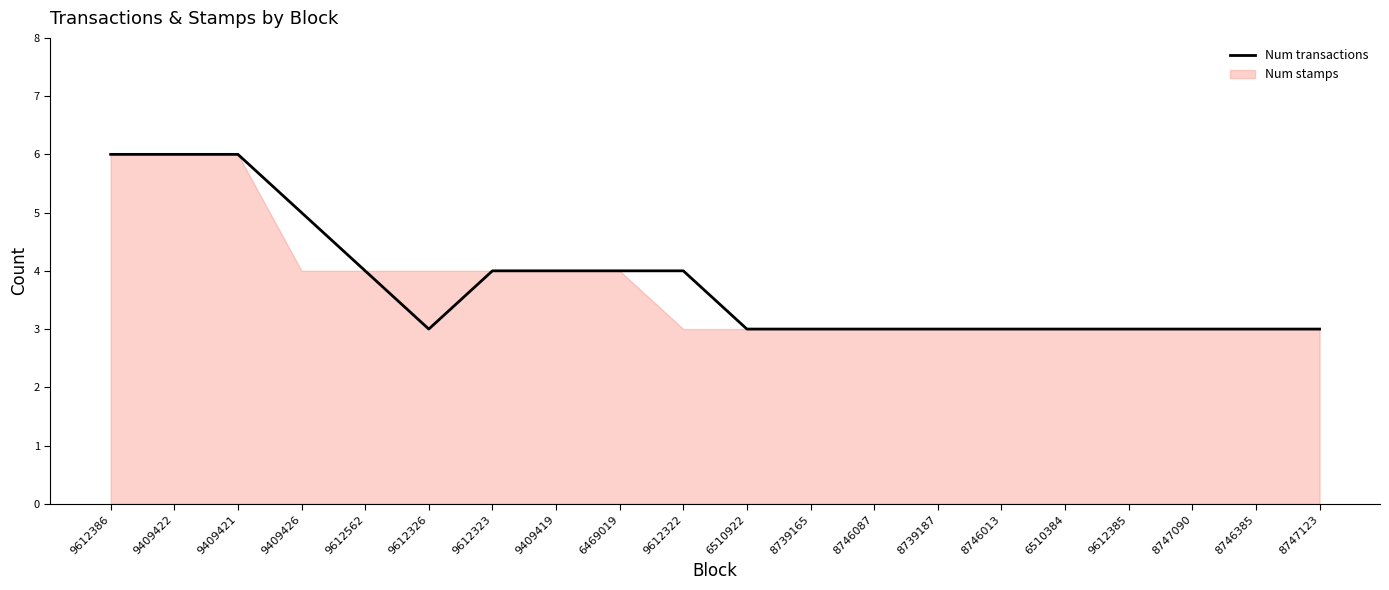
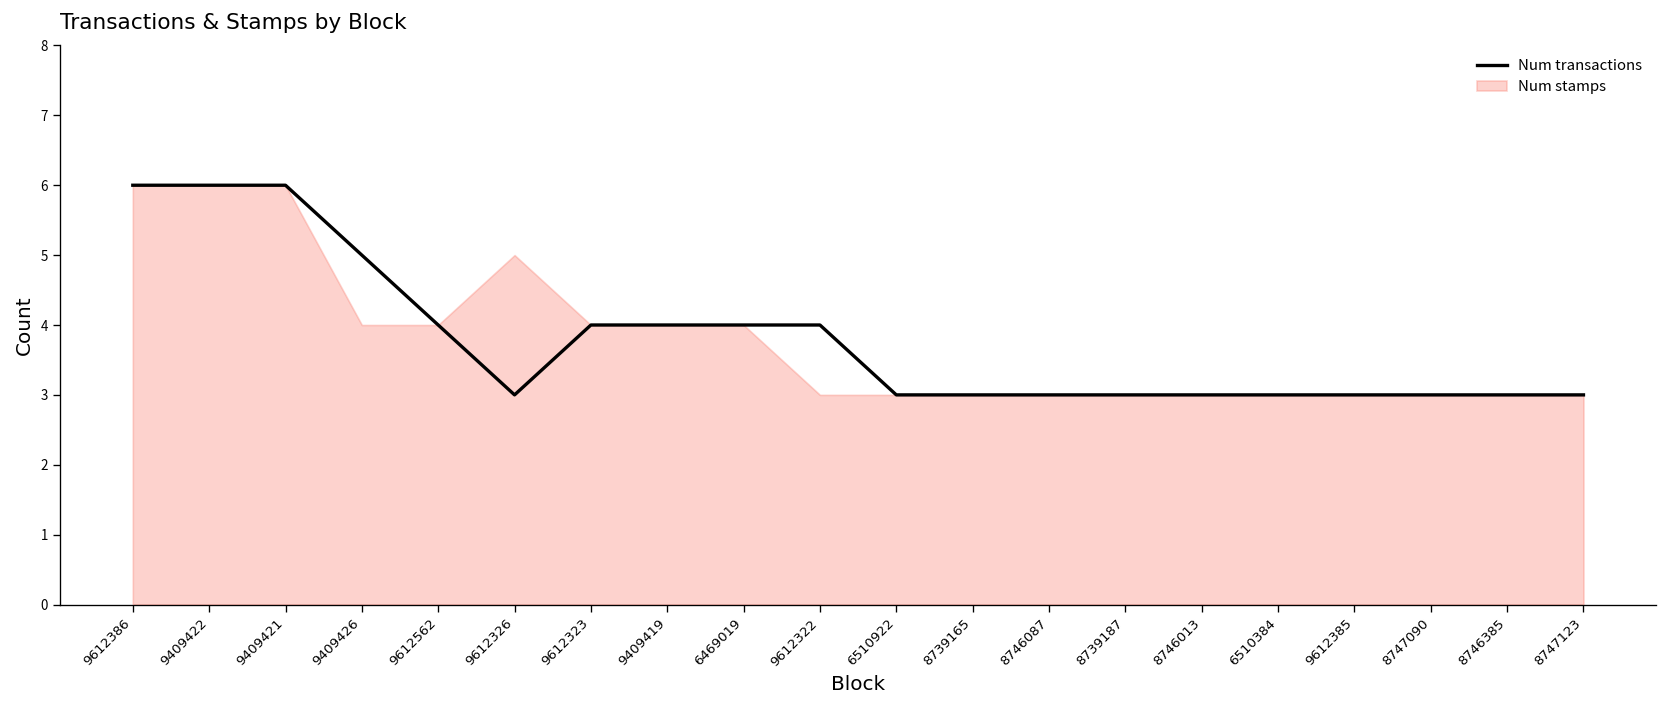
Num stamps, 9612326: 4 -> 5
